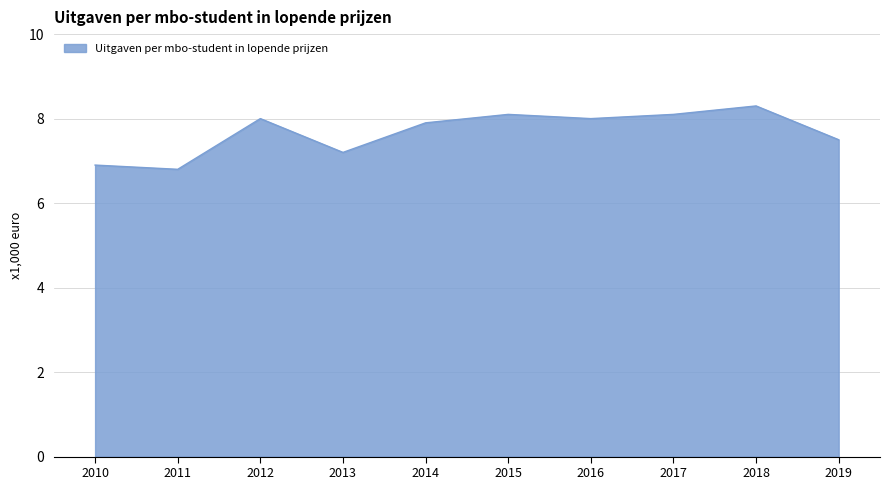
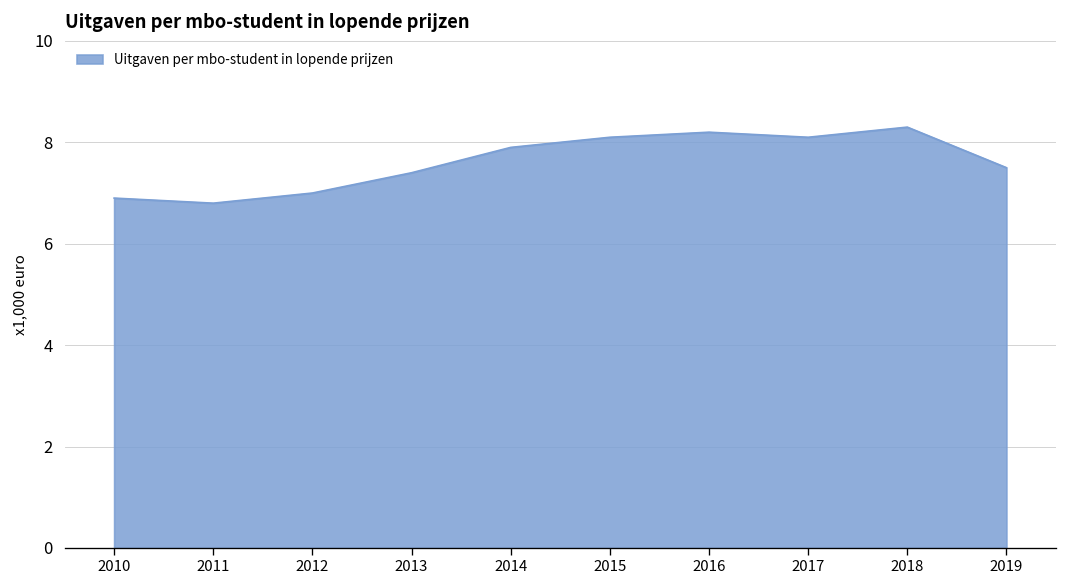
2012: 8 -> 7
2013: 7.2 -> 7.4
2016: 8.0 -> 8.2
